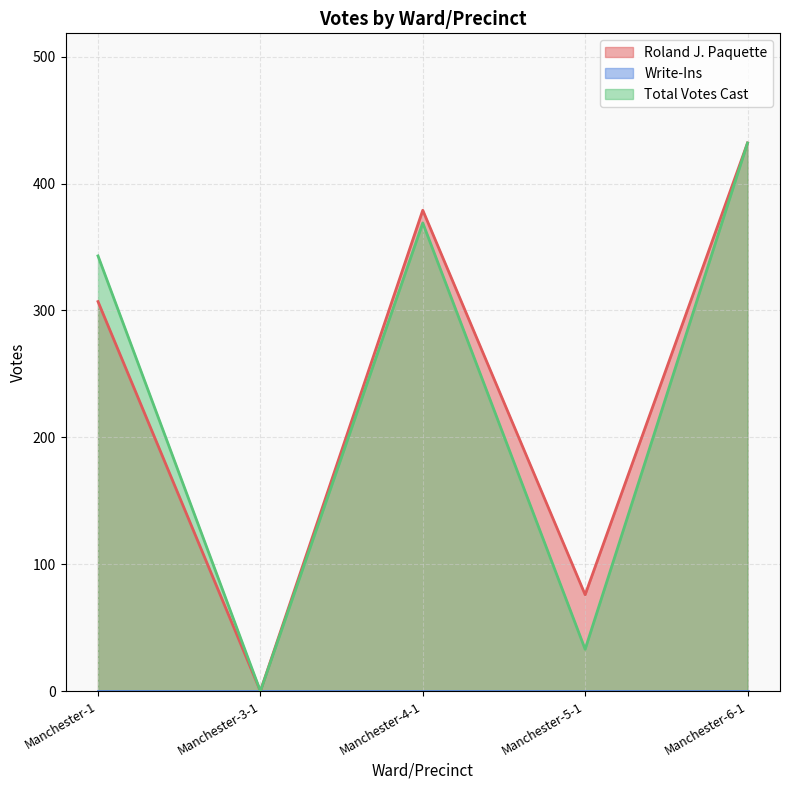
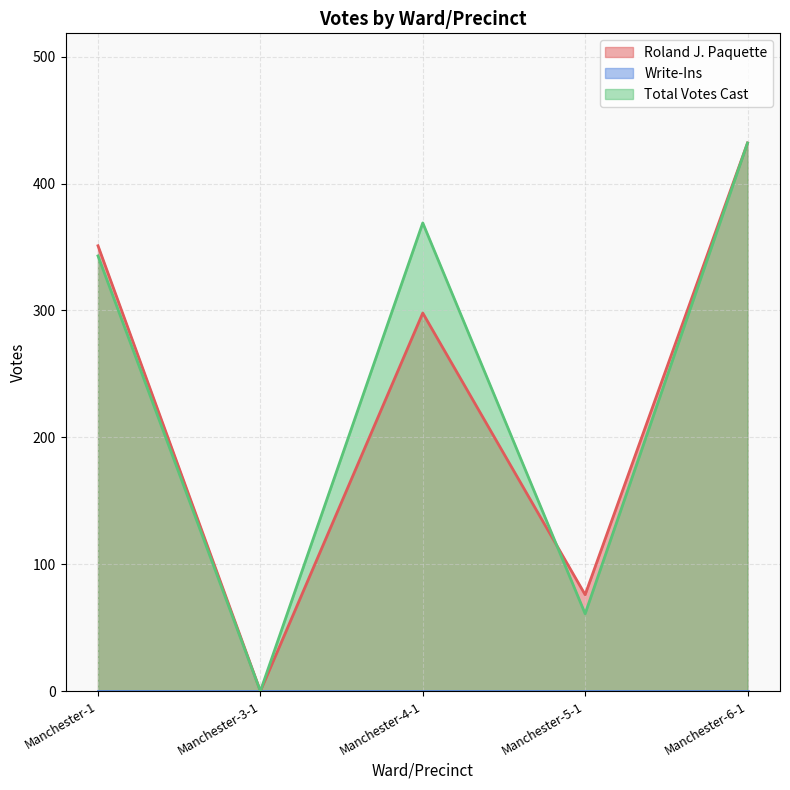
Roland J. Paquette, Manchester-1: 307 -> 351
Roland J. Paquette, Manchester-4-1: 379 -> 298
Total Votes Cast, Manchester-5-1: 33 -> 61
